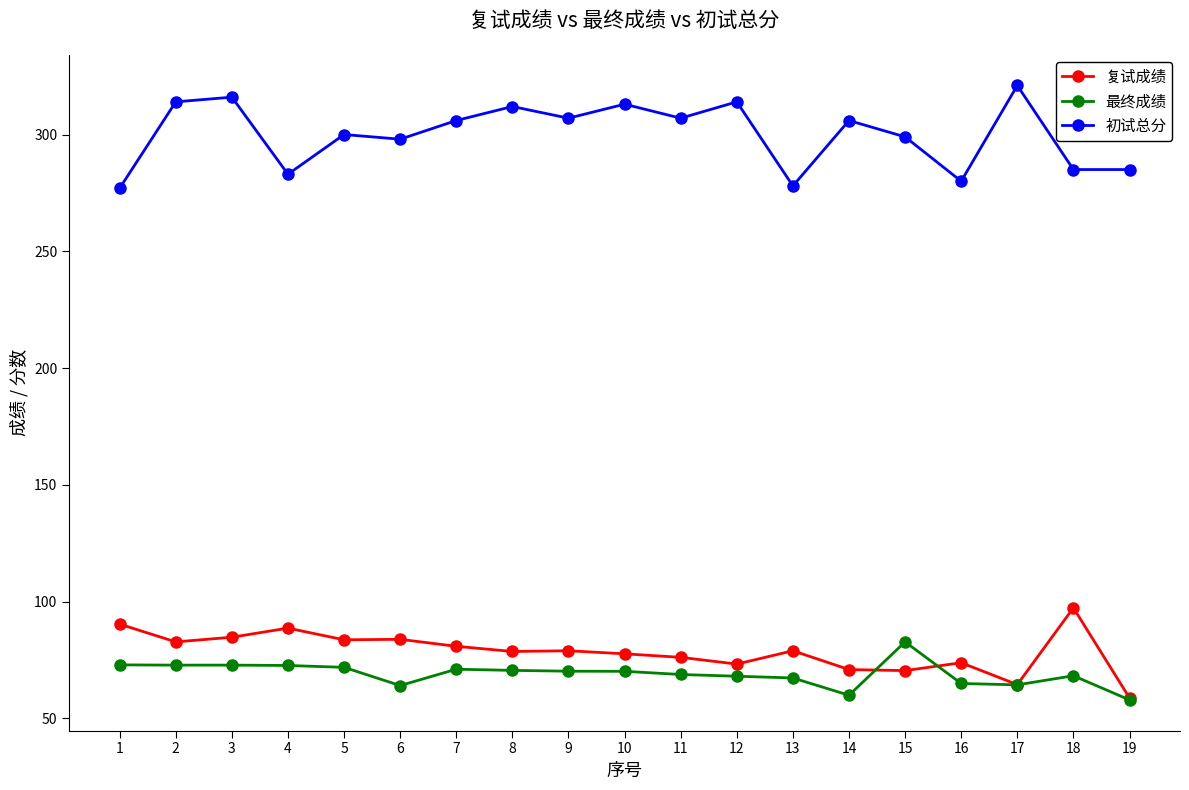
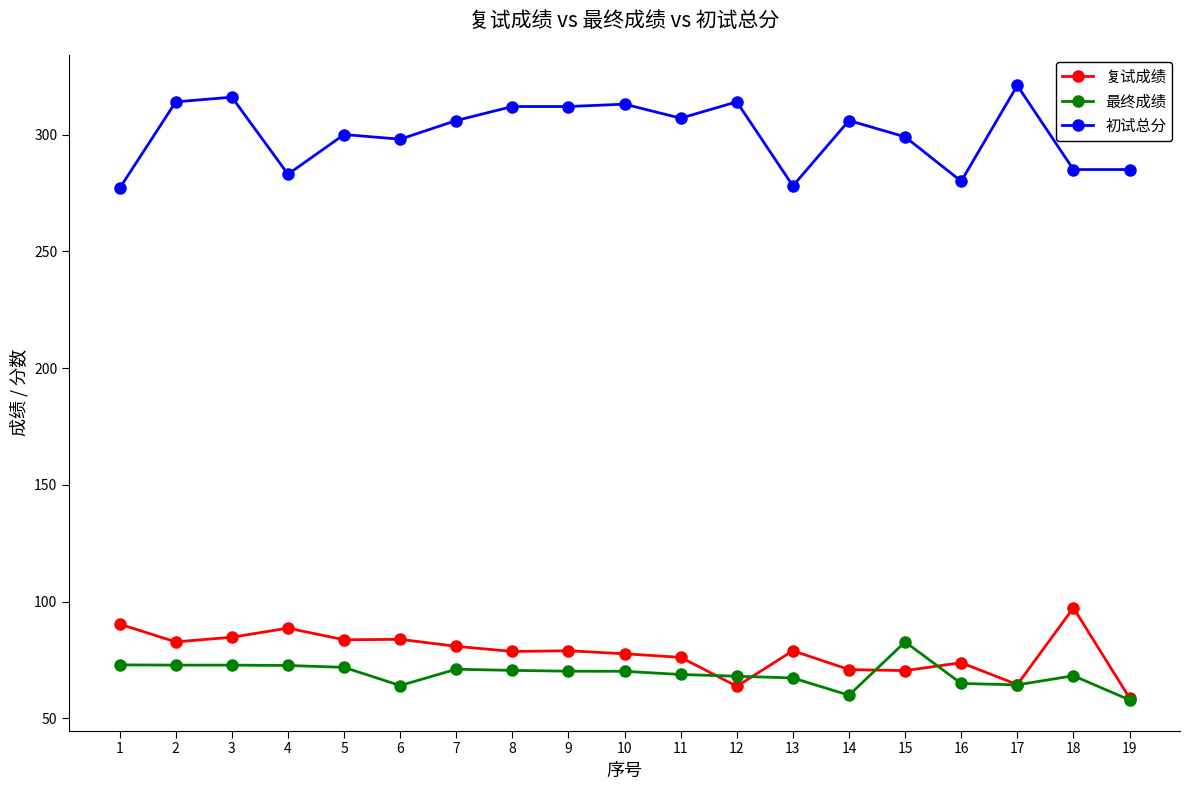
初试总分, 9: 307 -> 312
复试成绩, 12: 73 -> 64
